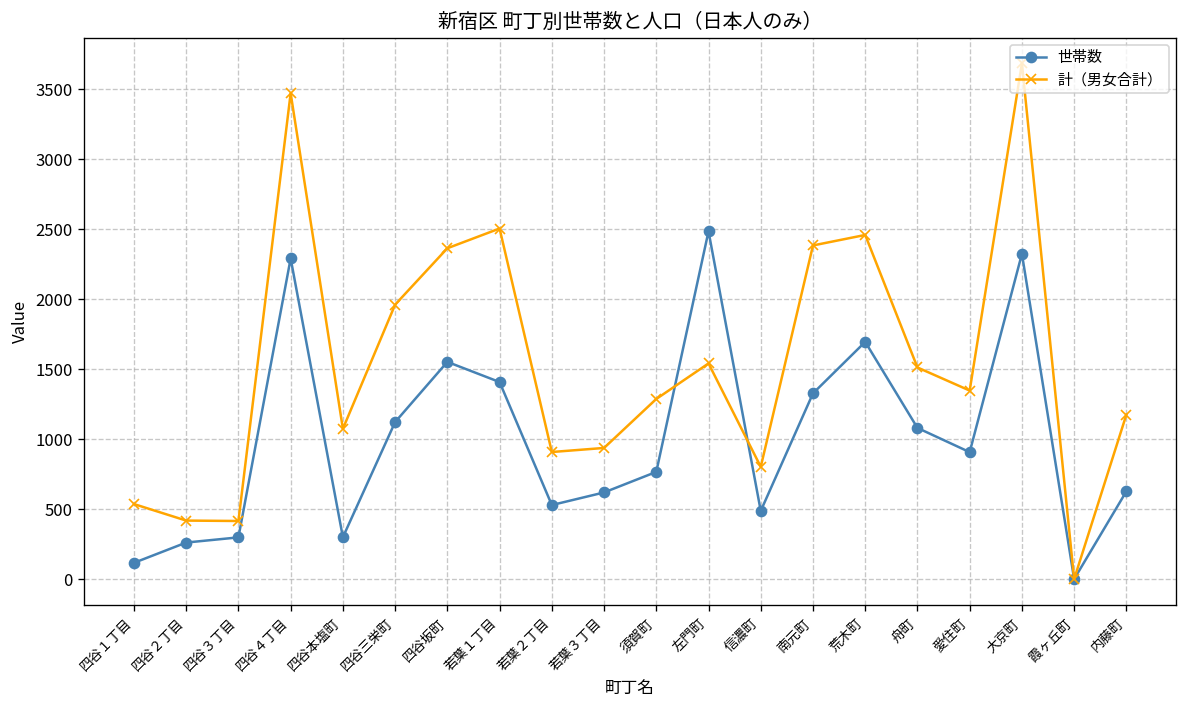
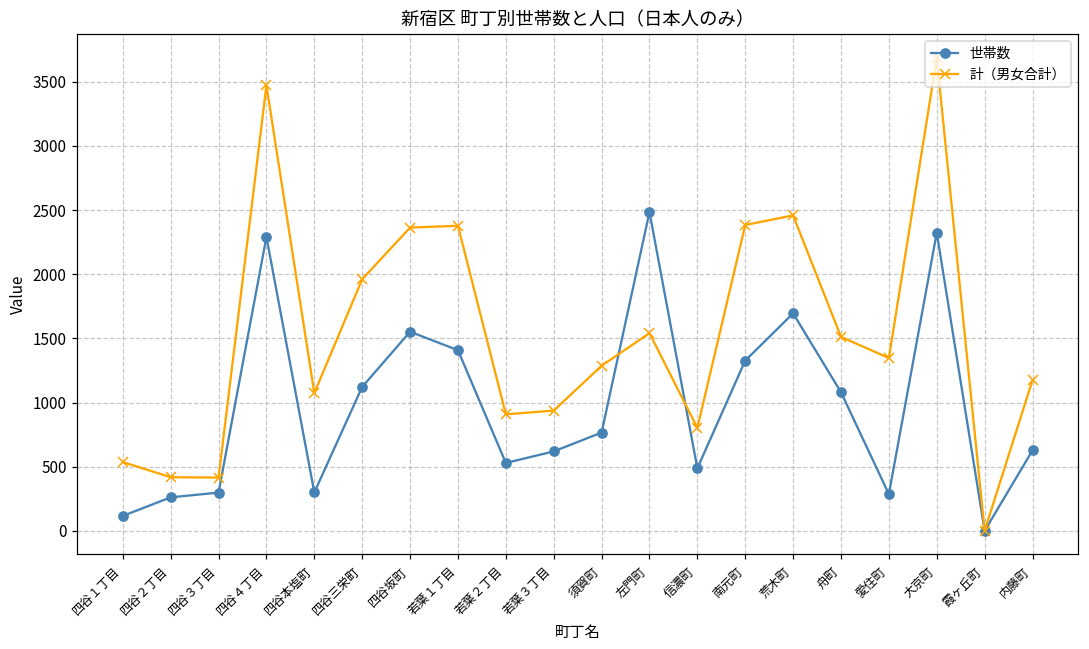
計（男女合計）, 若葉１丁目: 2510 -> 2380
世帯数, 愛住町: 910 -> 290
